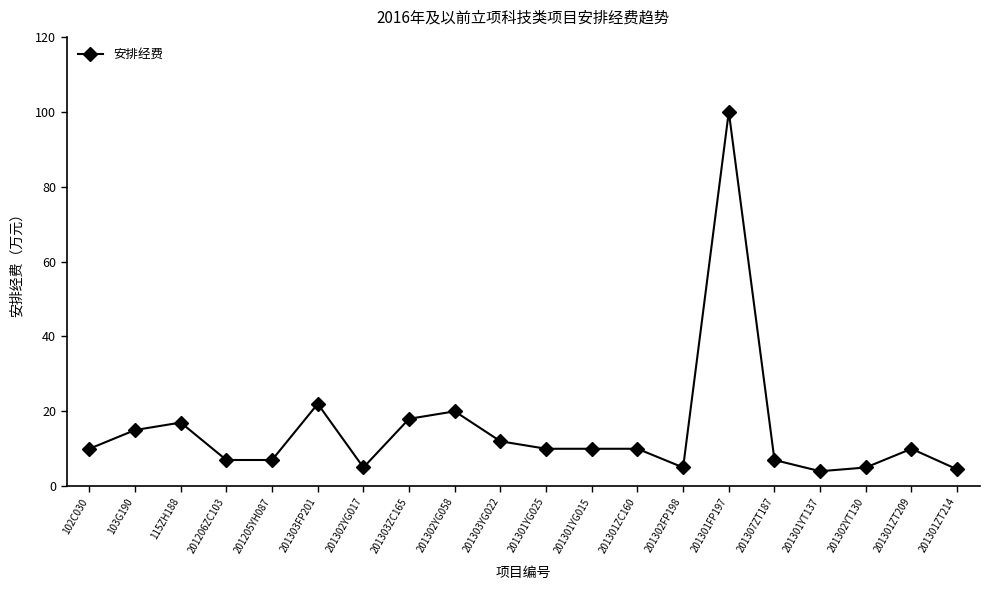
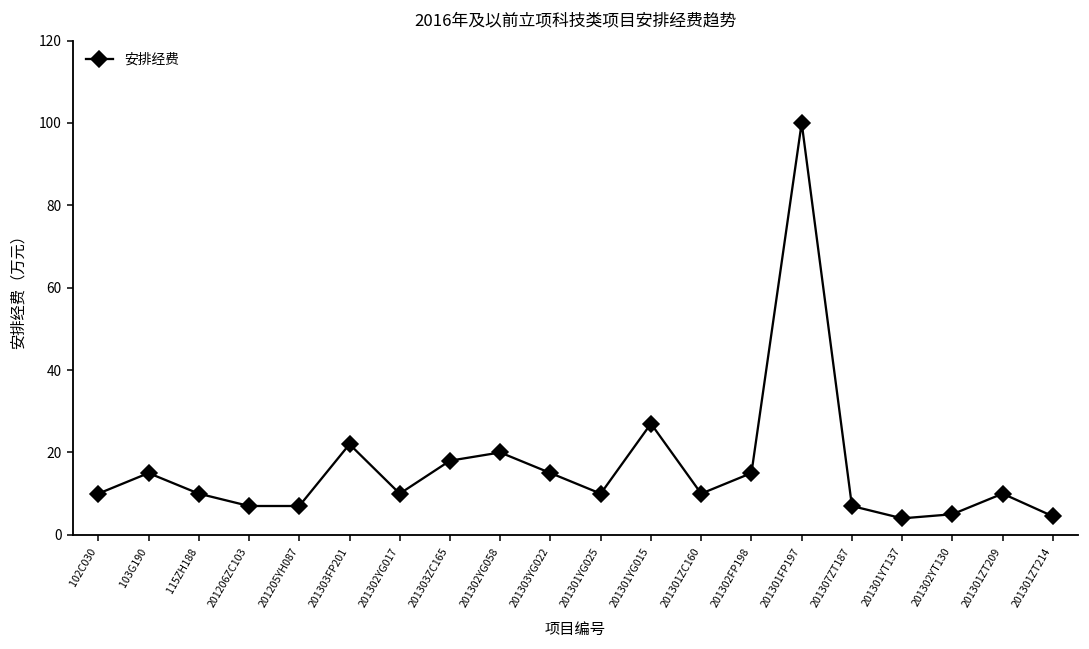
115ZH188: 17 -> 10
201302YG017: 5 -> 10
201303YG022: 12 -> 15
201301YG015: 10 -> 27
201302FP198: 5 -> 15
